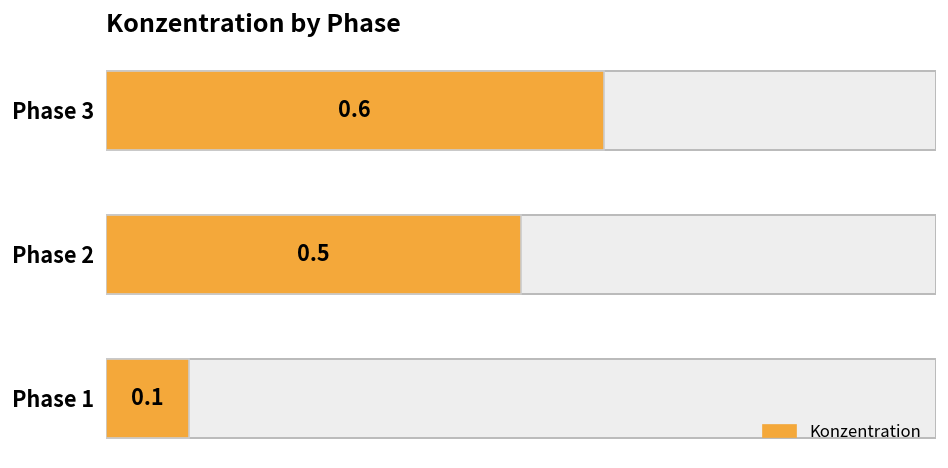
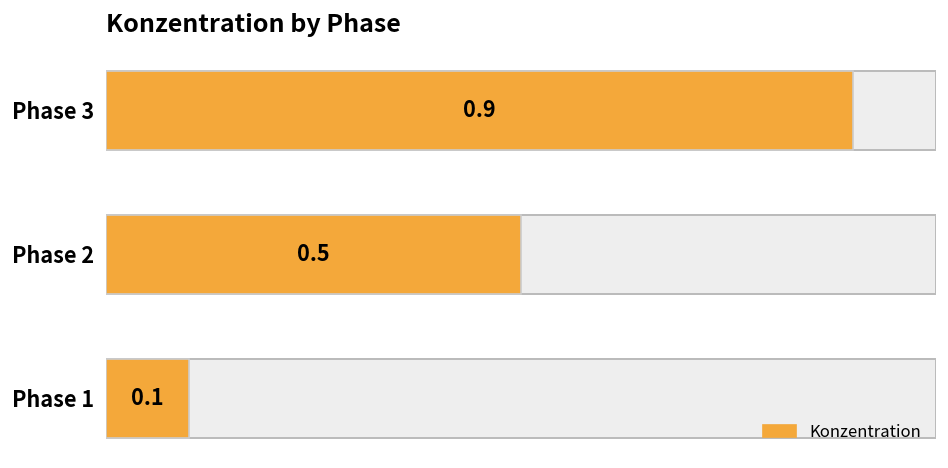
Konzentration, Phase 3: 0.6 -> 0.9
